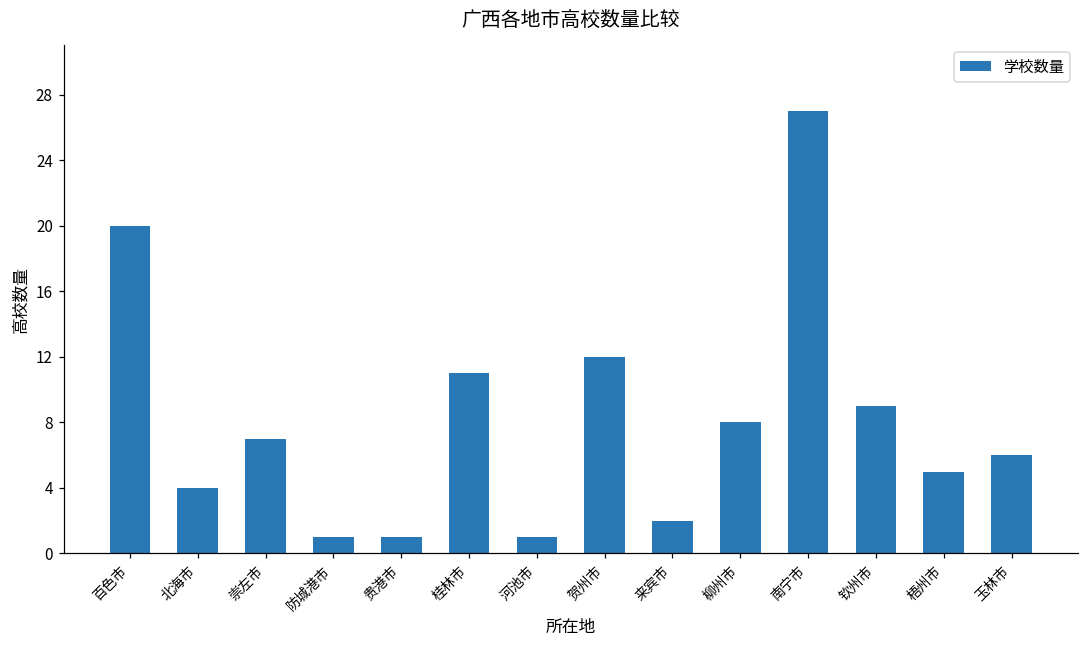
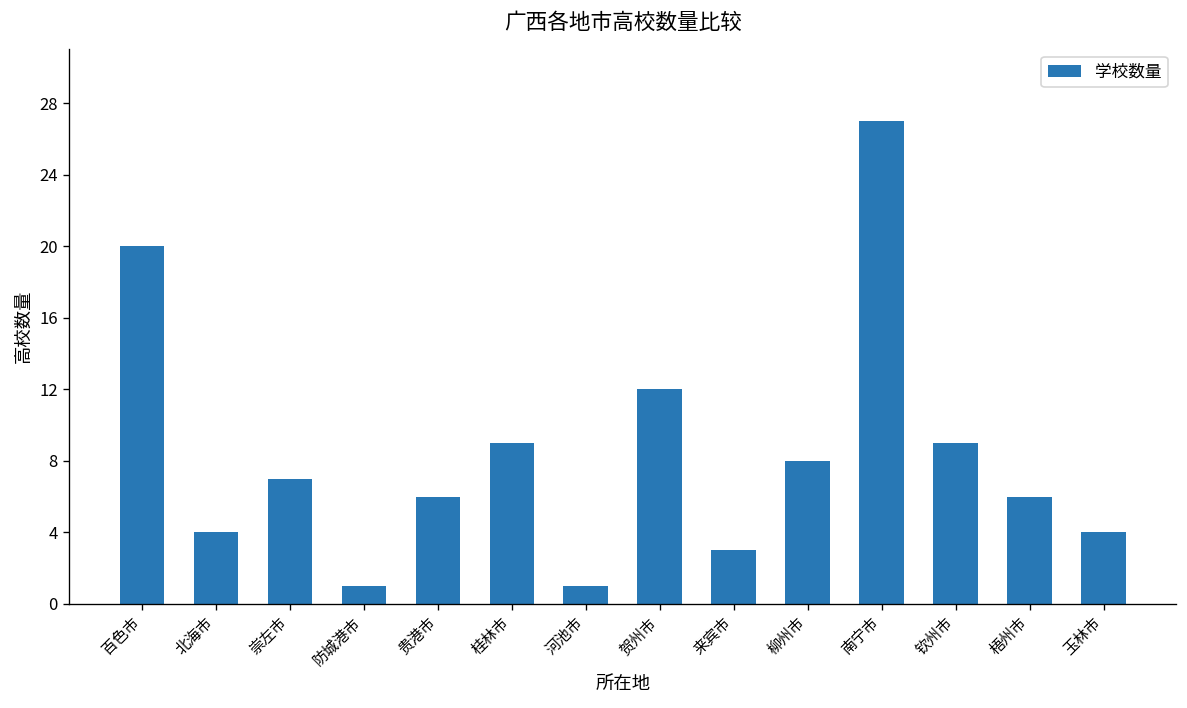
贵港市: 1 -> 6
桂林市: 11 -> 9
来宾市: 2 -> 3
梧州市: 5 -> 6
玉林市: 6 -> 4
